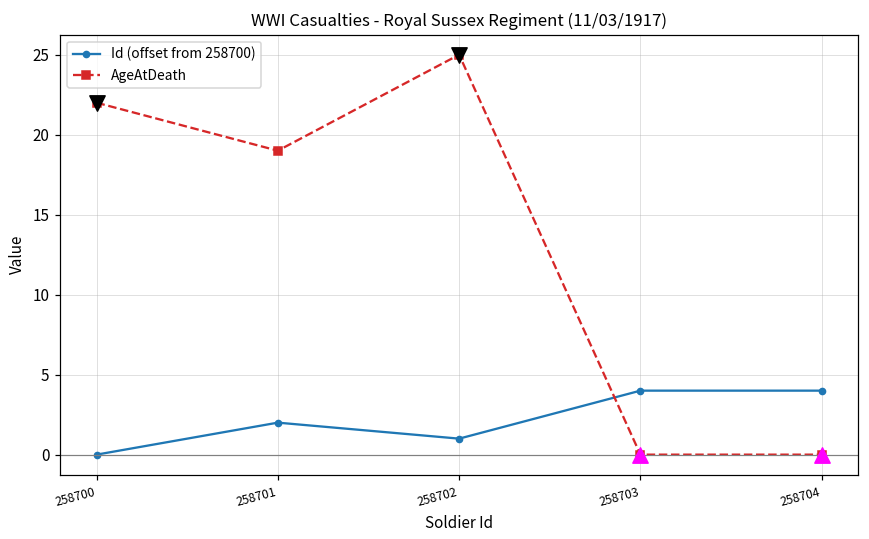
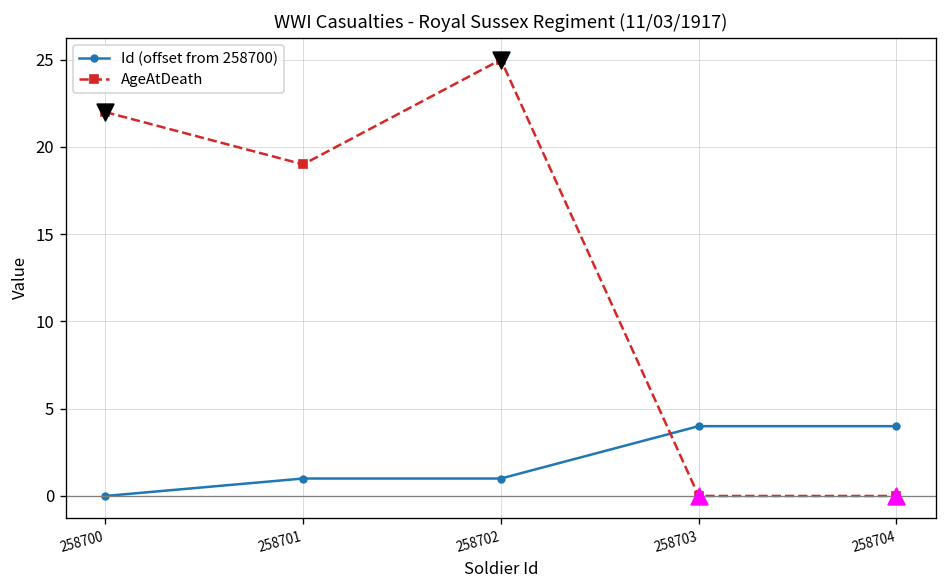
Id (offset from 258700), 258701: 2.0 -> 1.0
